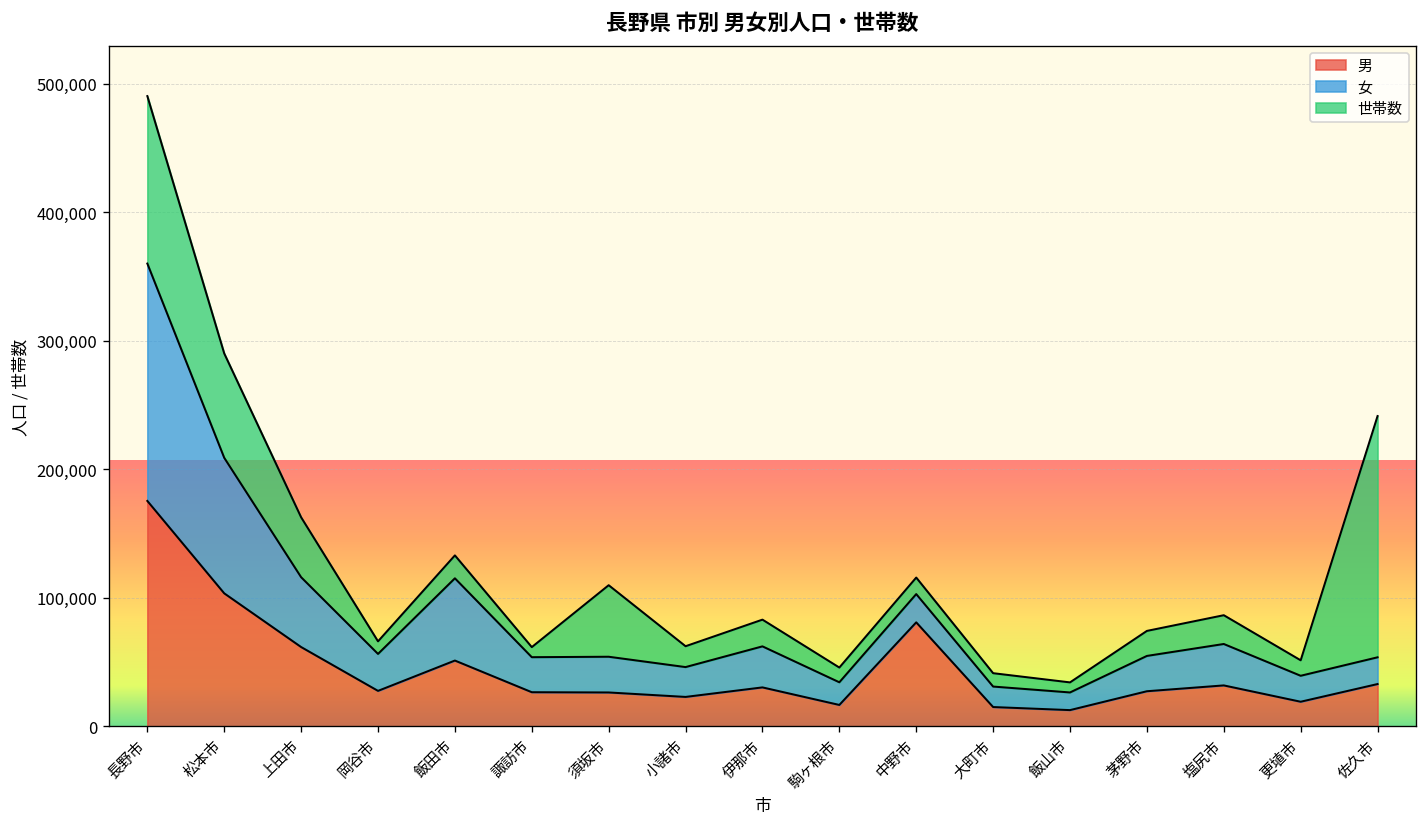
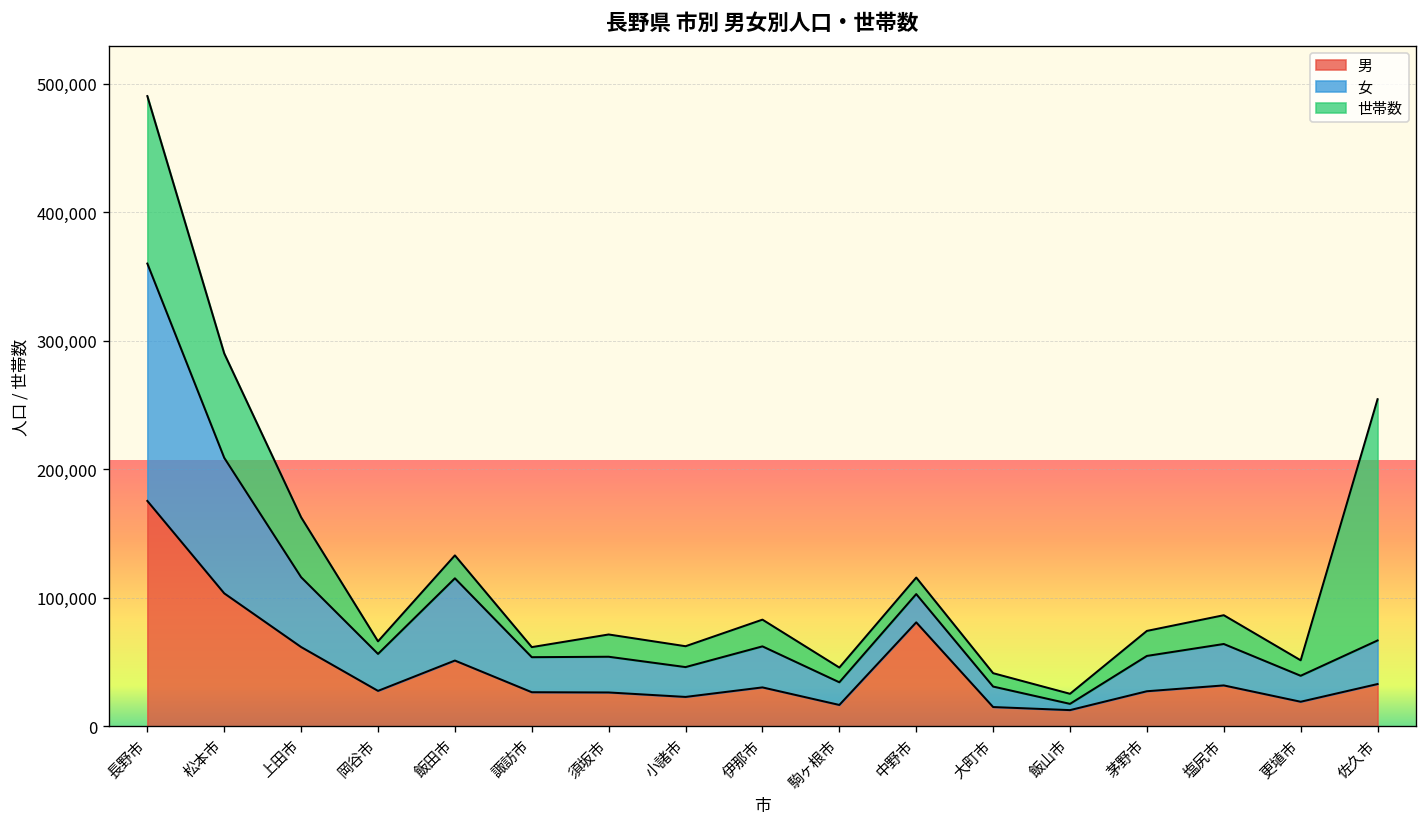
世帯数, 須坂市: 56,000 -> 17,000
女, 飯山市: 14,000 -> 5,000
女, 佐久市: 21,000 -> 34,000
